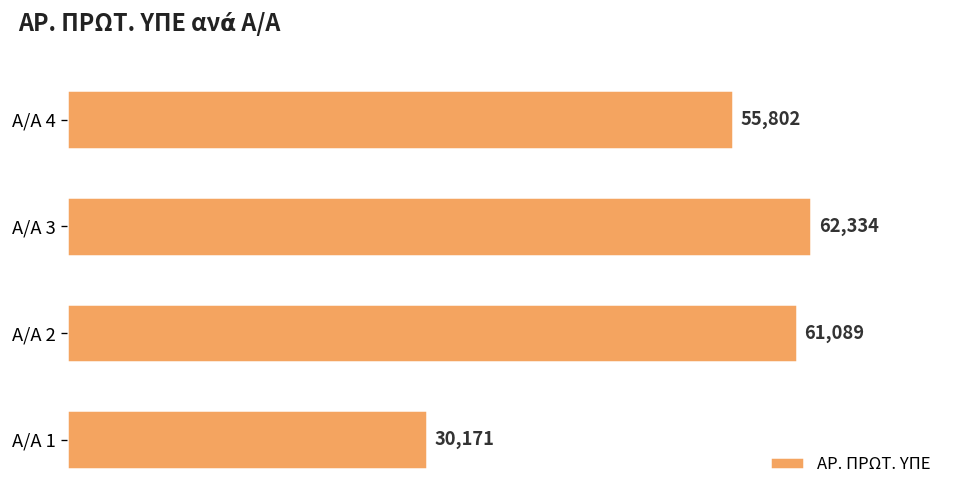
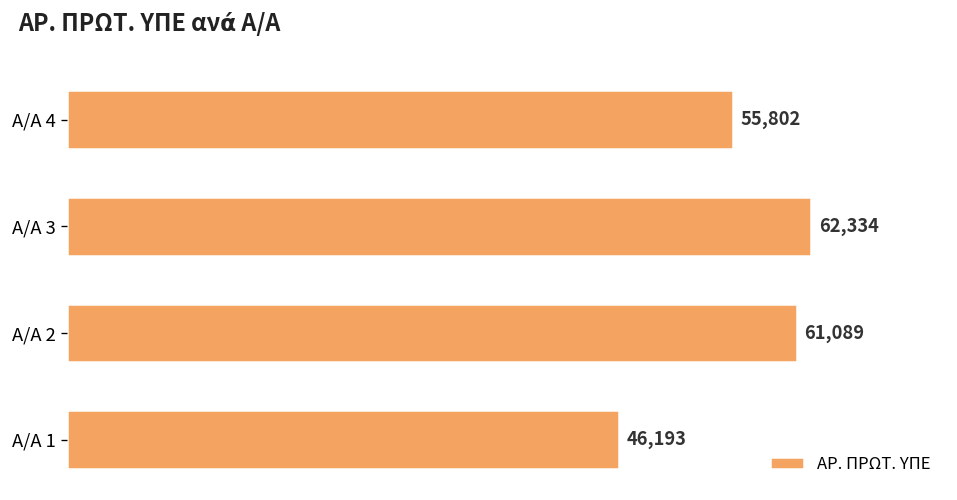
Α/Α 1: 30,171 -> 46,193
